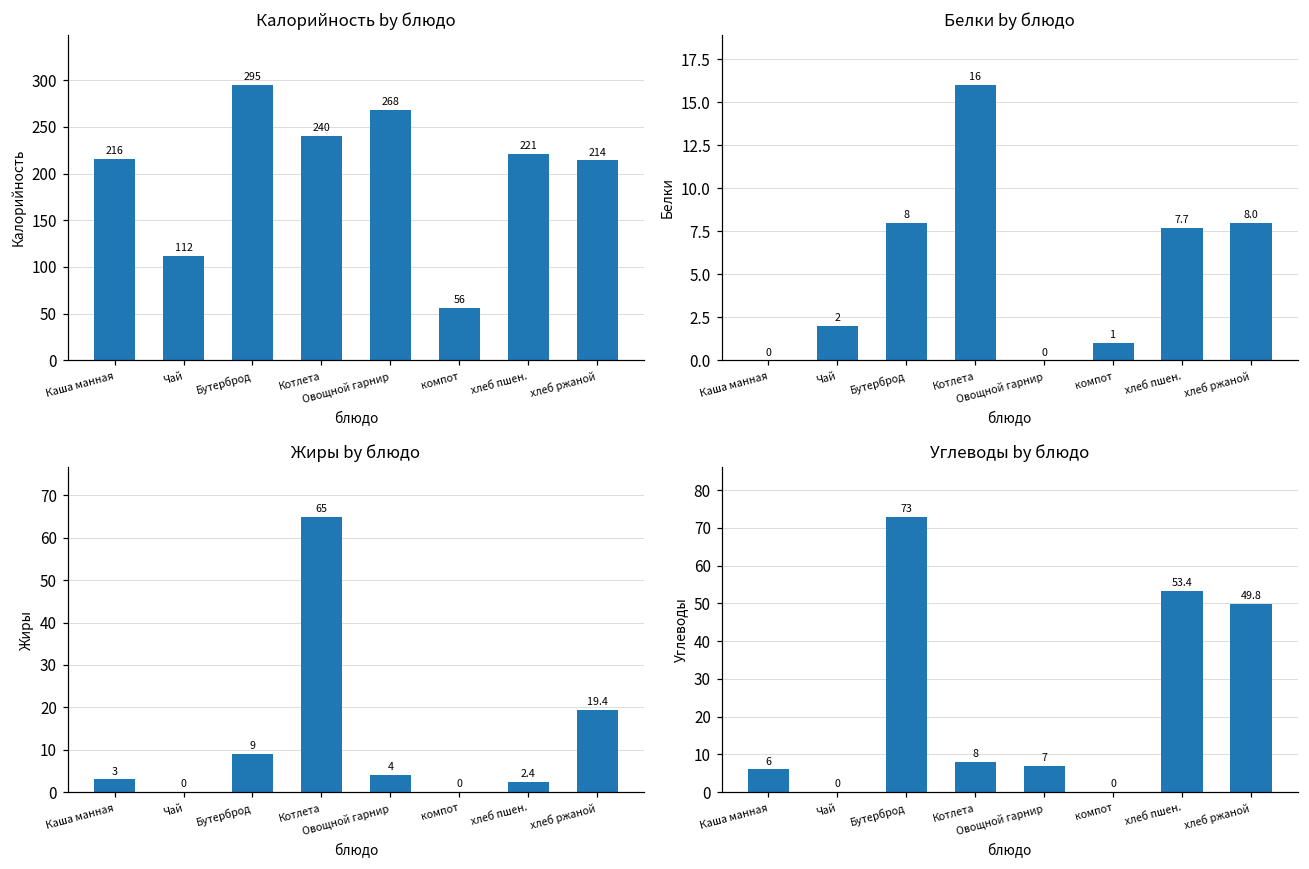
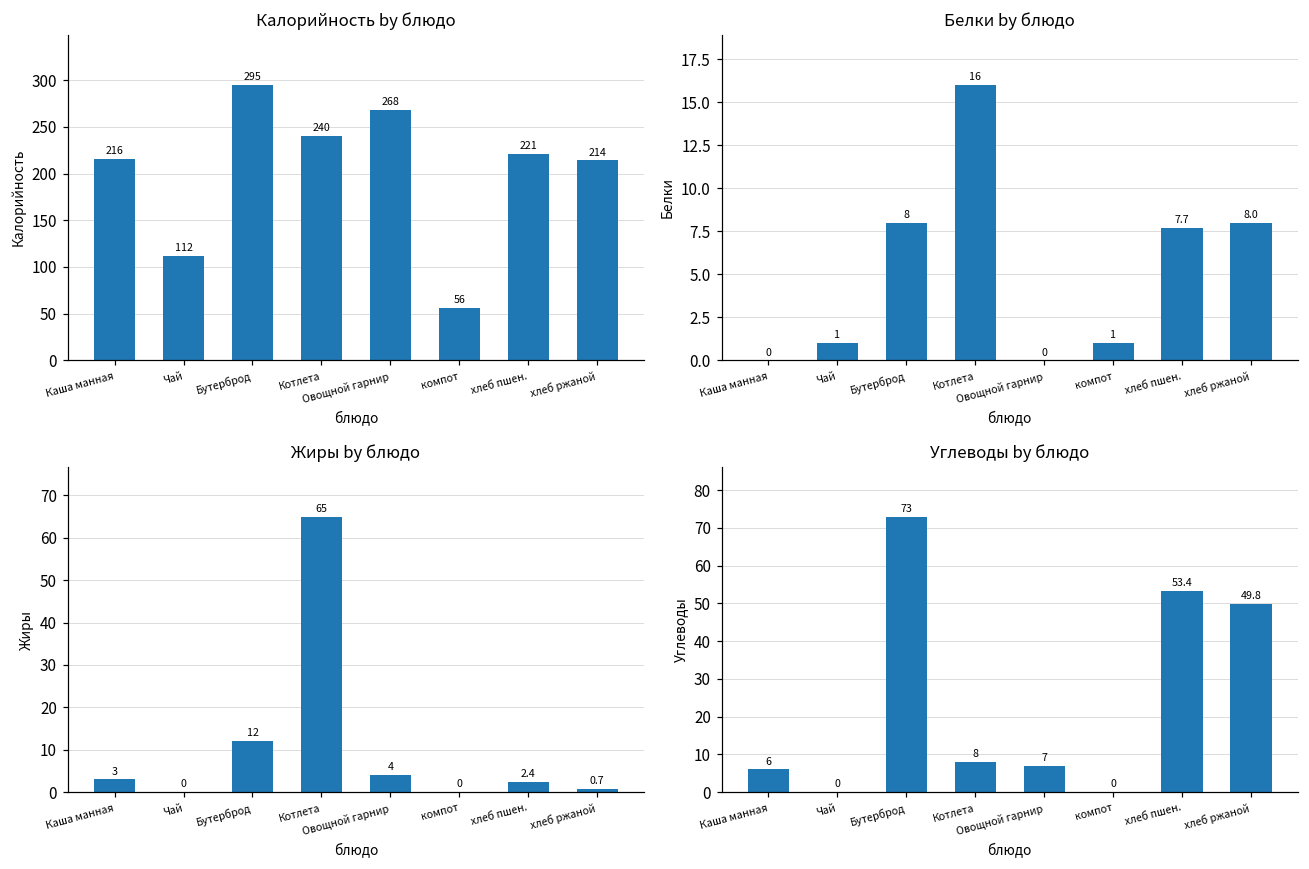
Белки by блюдо, Чай: 2 -> 1
Жиры by блюдо, Бутерброд: 9 -> 12
Жиры by блюдо, хлеб ржаной: 19.4 -> 0.7
